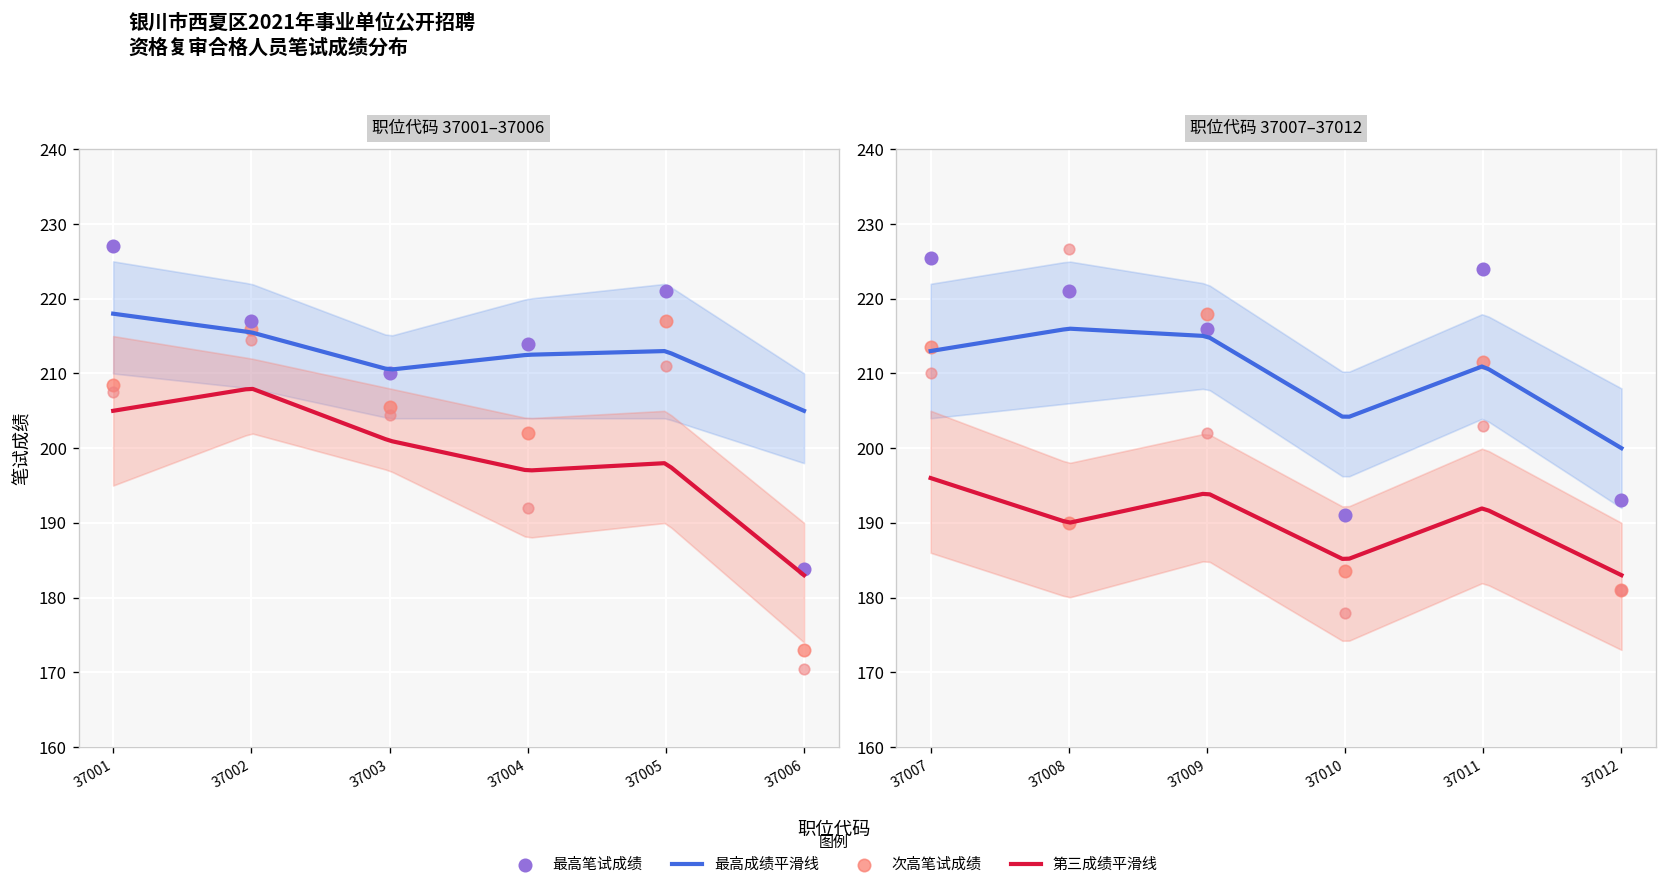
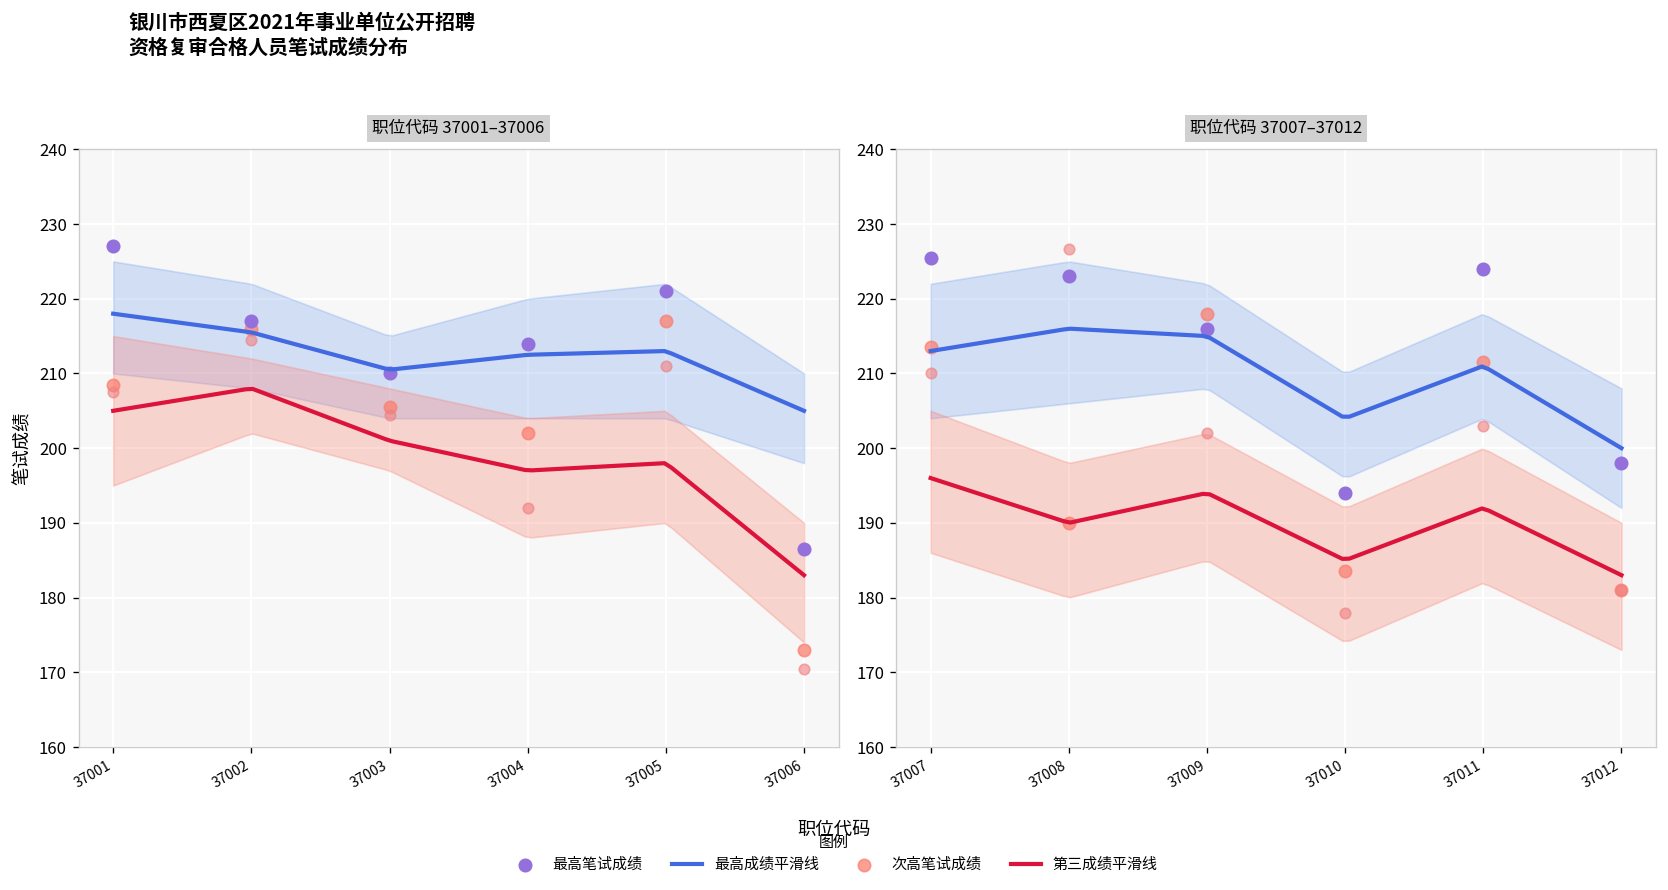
职位代码 37001–37006, 最高笔试成绩, 37006: 184 -> 187
职位代码 37007–37012, 最高笔试成绩, 37008: 221 -> 223
职位代码 37007–37012, 最高笔试成绩, 37010: 191 -> 194
职位代码 37007–37012, 最高笔试成绩, 37012: 193 -> 198
